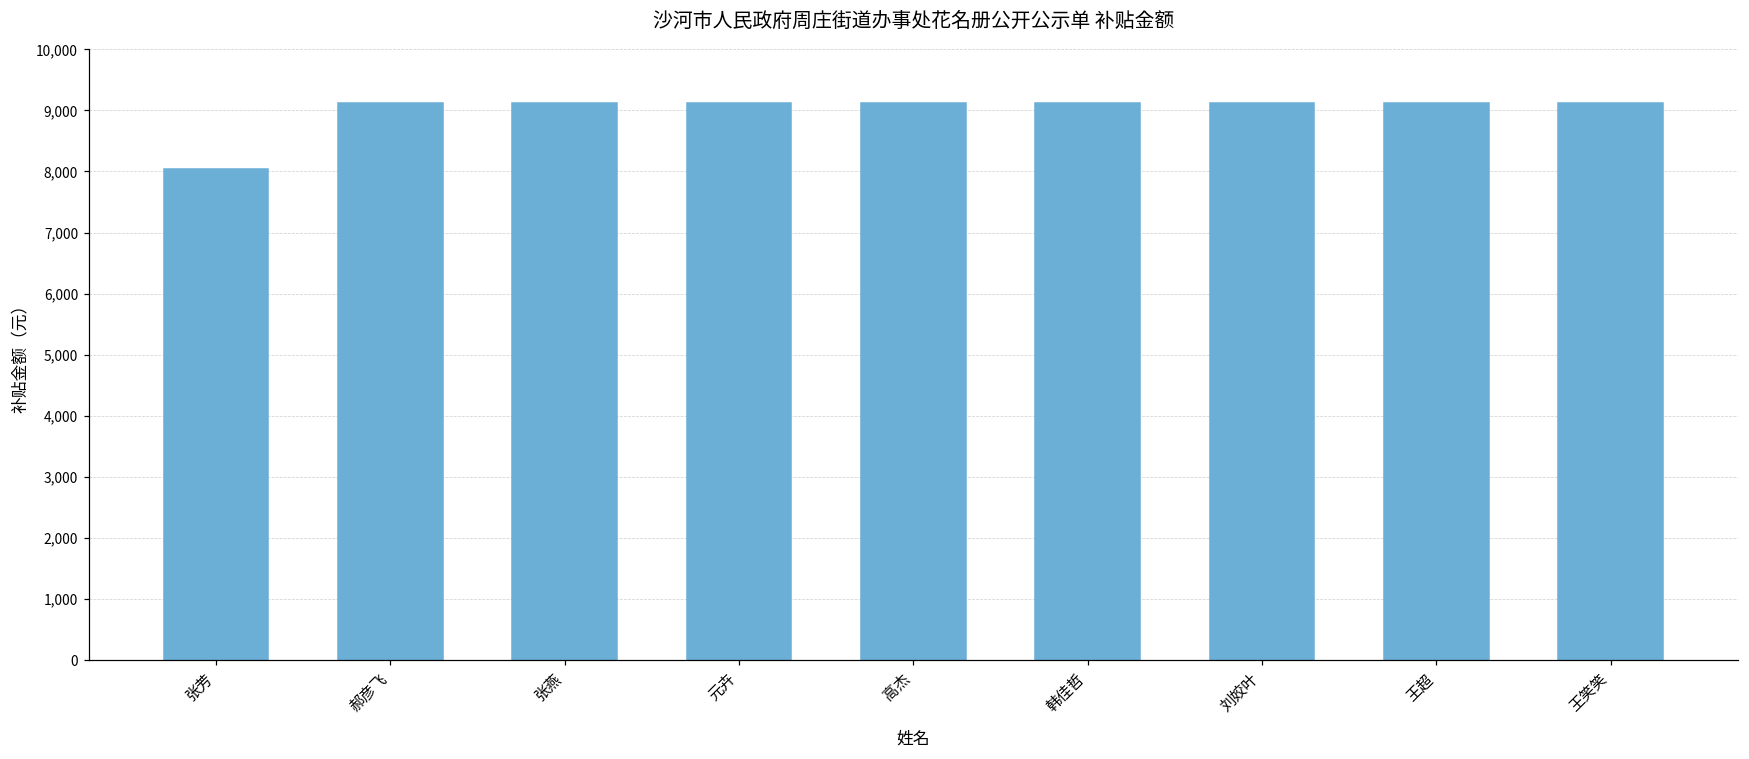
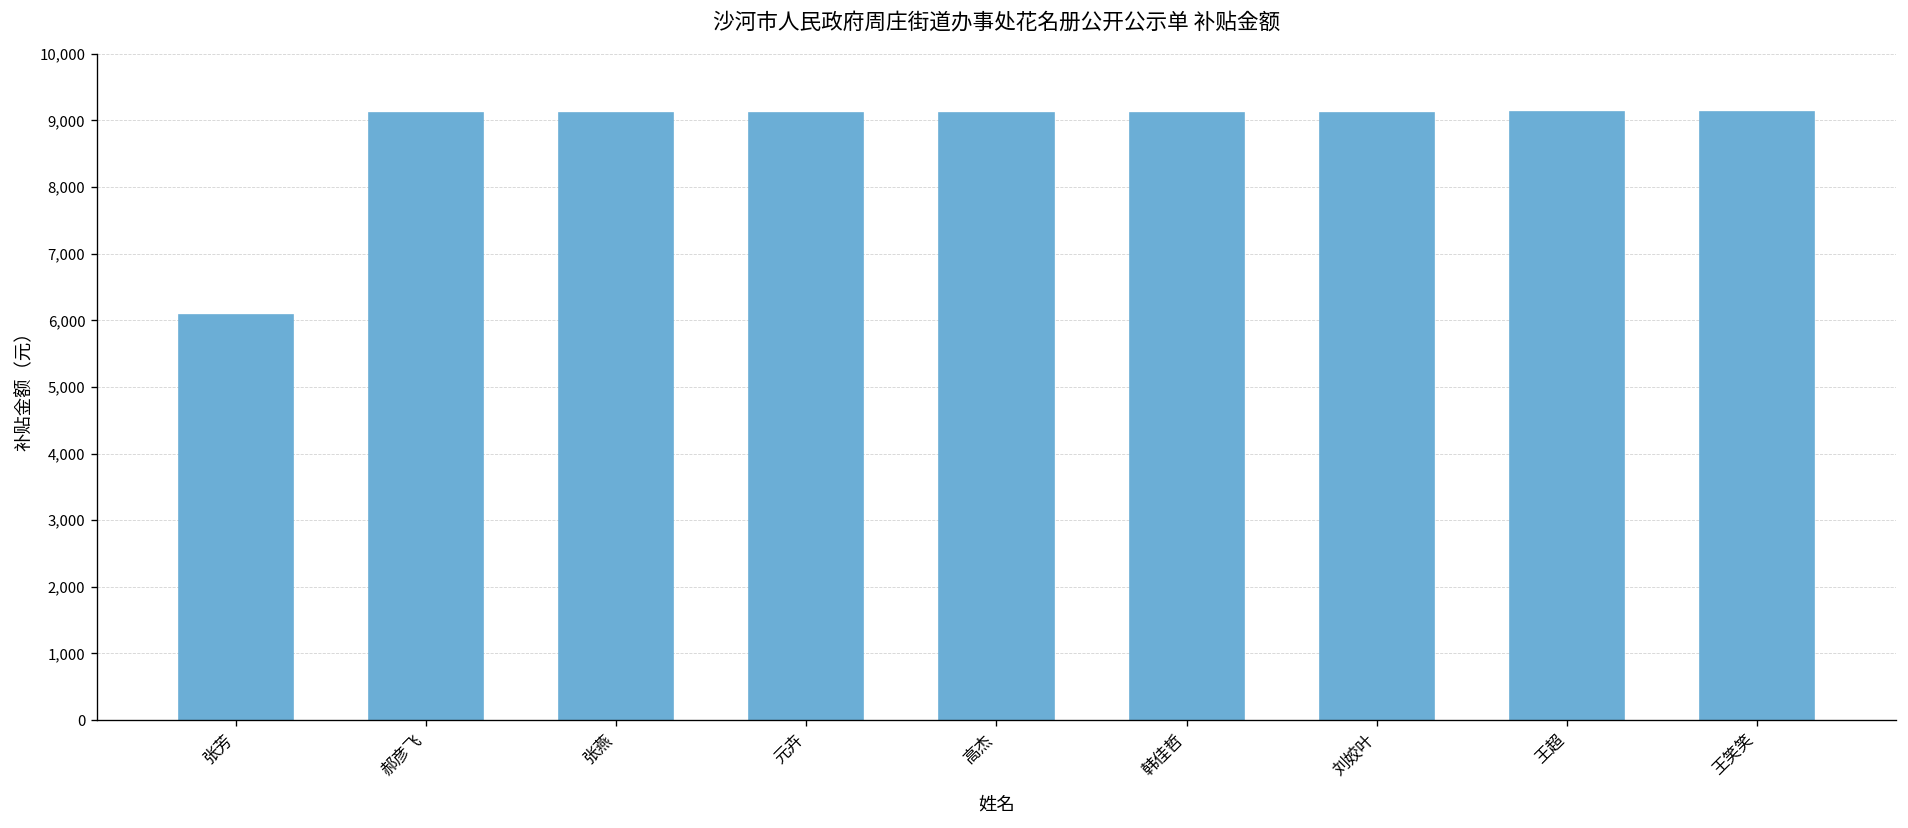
张芳: 8,000 -> 6,100
